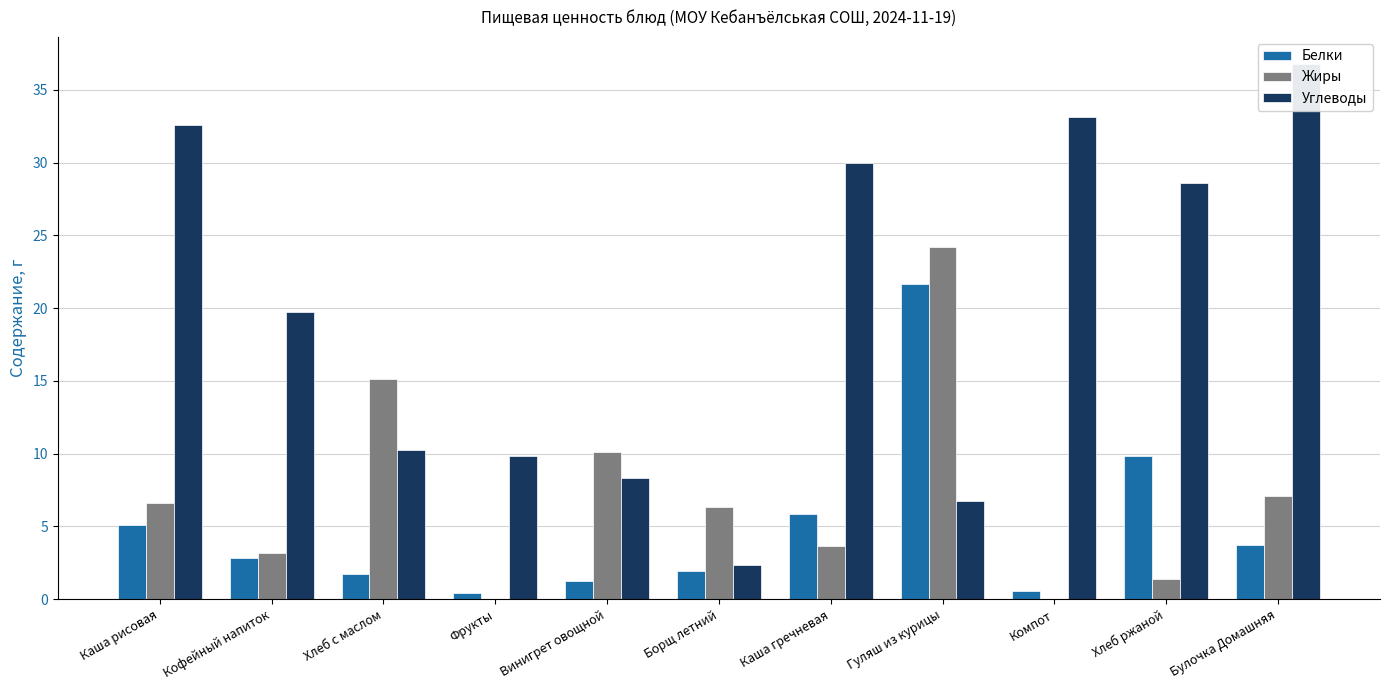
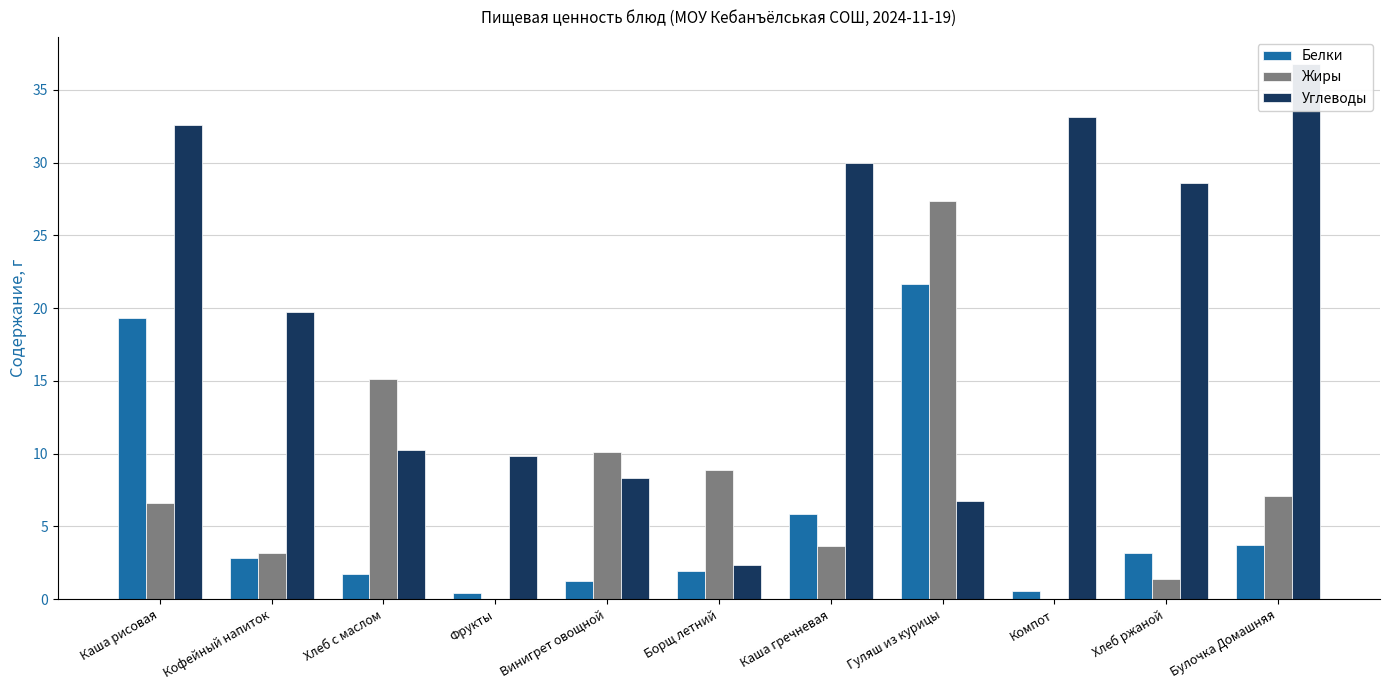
Белки, Каша рисовая: 5.1 -> 19.3
Жиры, Борщ летний: 6.3 -> 8.9
Жиры, Гуляш из курицы: 24.2 -> 27.4
Белки, Хлеб ржаной: 9.8 -> 3.2
